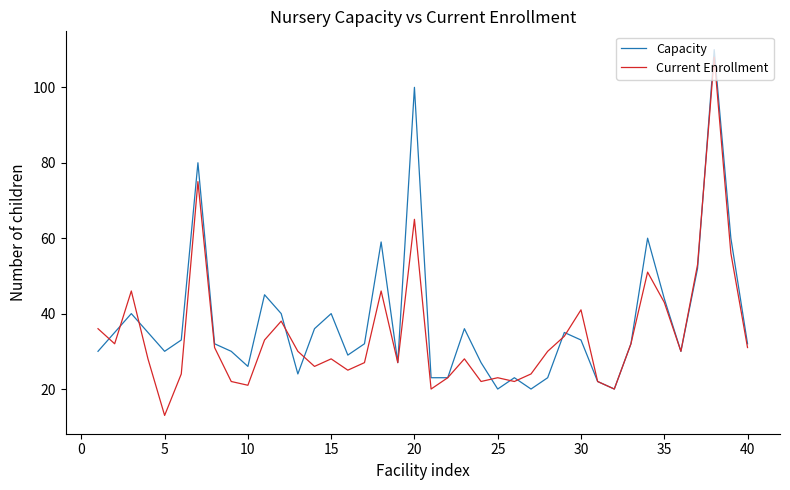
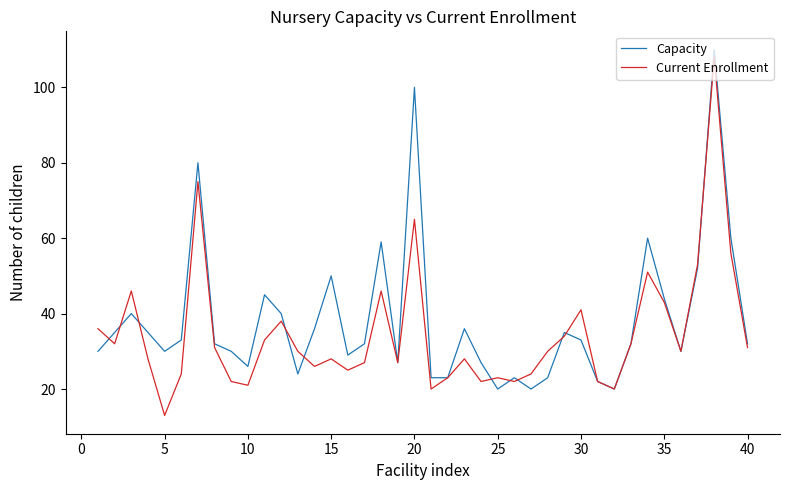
Capacity, 15: 40 -> 50
